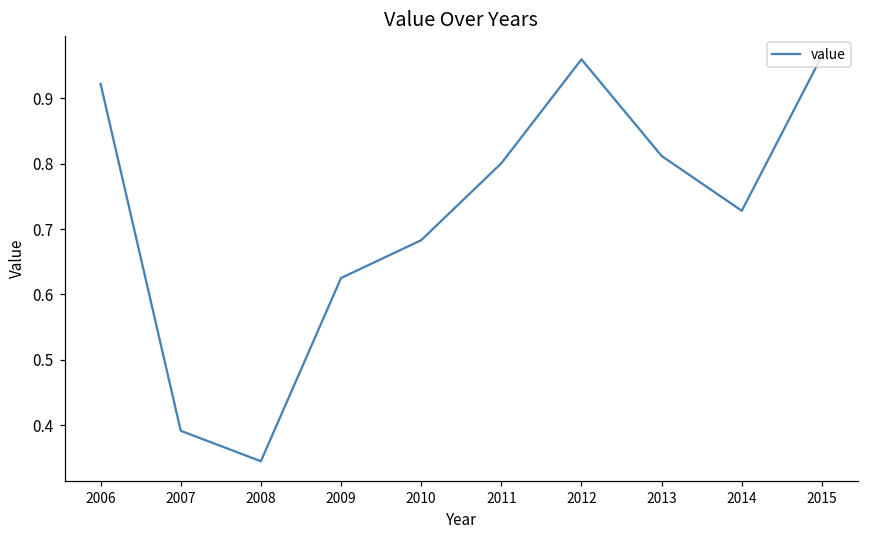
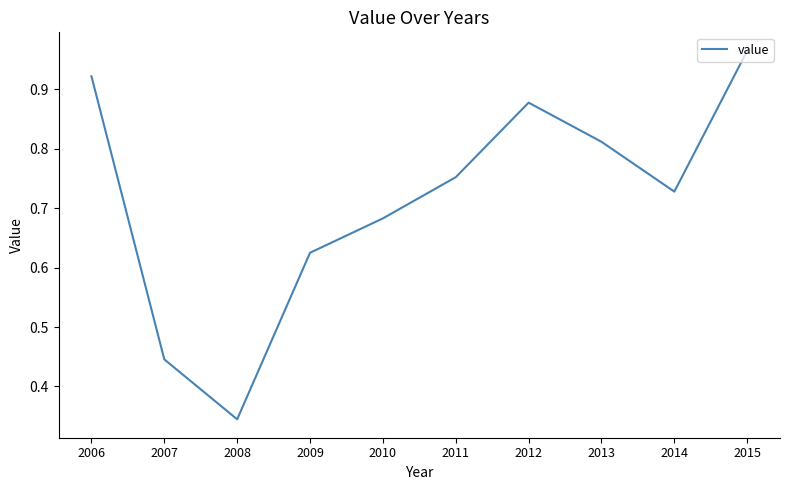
2007: 0.39 -> 0.45
2011: 0.80 -> 0.75
2012: 0.96 -> 0.88
